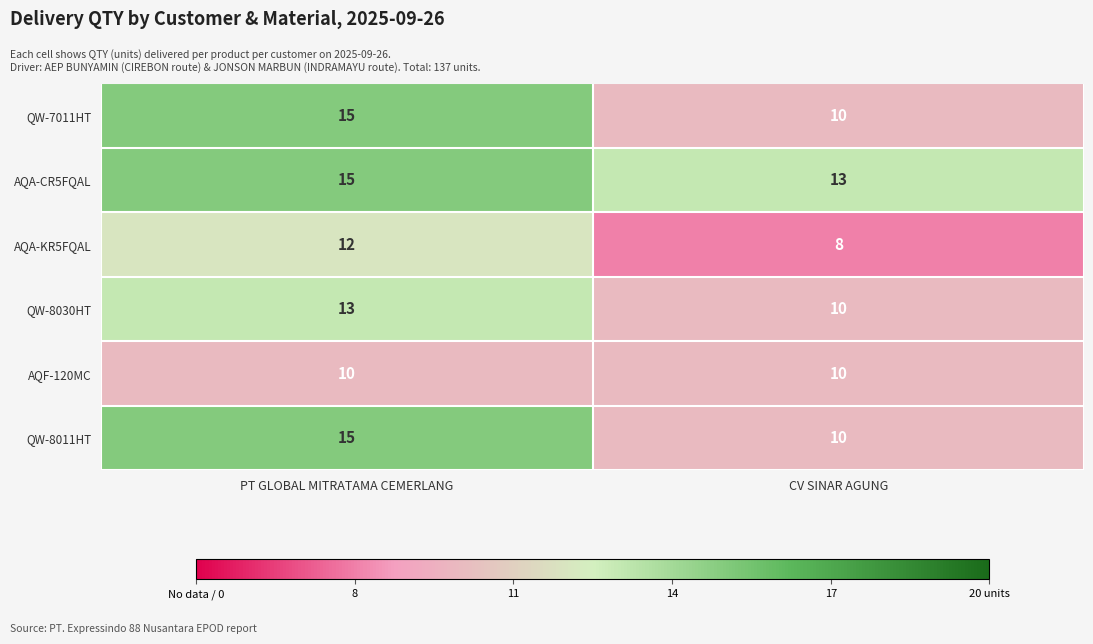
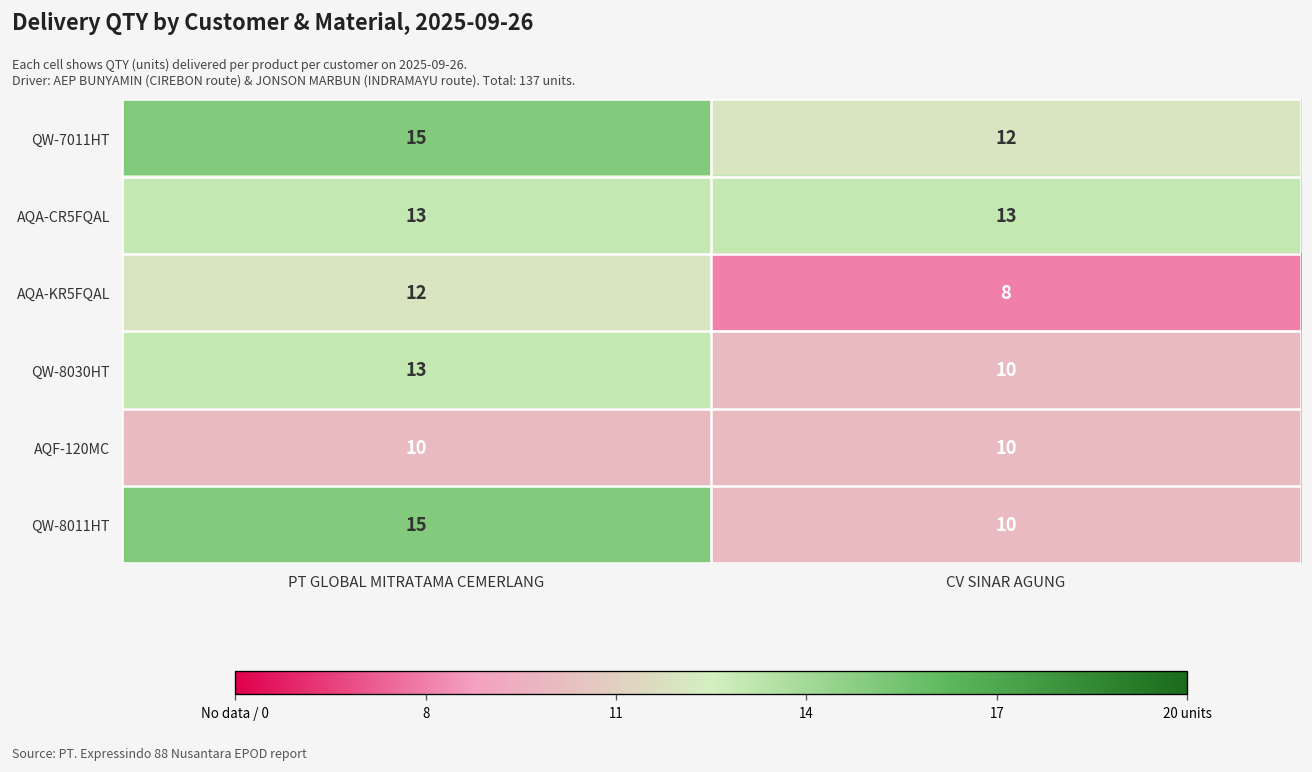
QW-7011HT, CV SINAR AGUNG: 10 -> 12
AQA-CR5FQAL, PT GLOBAL MITRATAMA CEMERLANG: 15 -> 13
